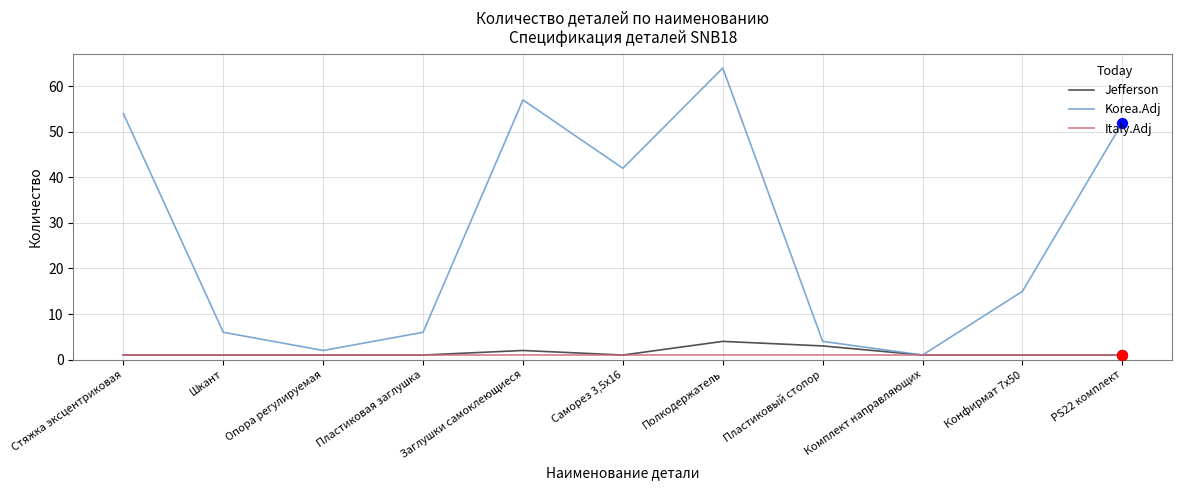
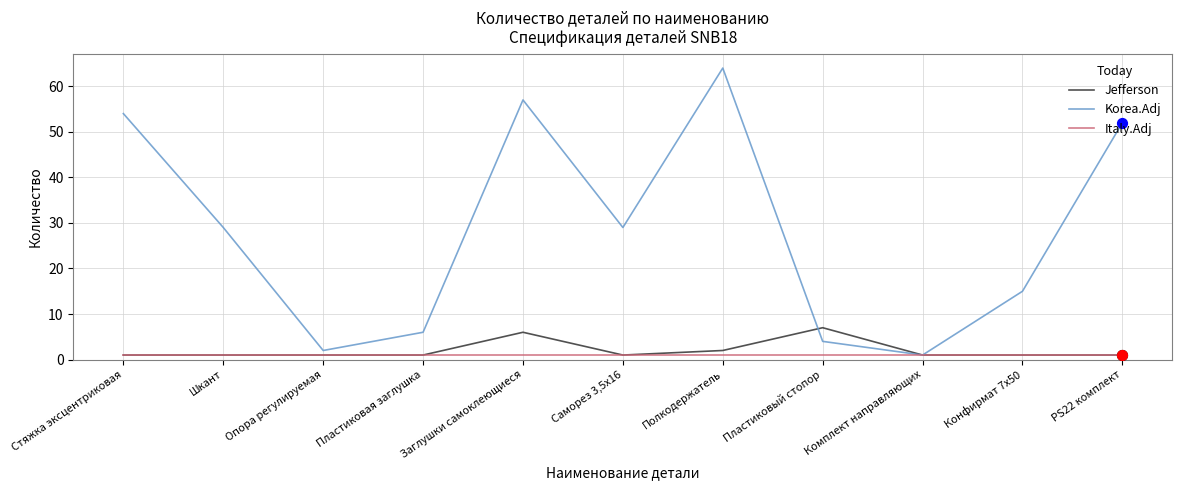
Korea.Adj, Шкант: 6 -> 29
Jefferson, Заглушки самоклеющиеся: 2 -> 6
Korea.Adj, Саморез 3,5х16: 42 -> 29
Jefferson, Полкодержатель: 4 -> 2
Jefferson, Пластиковый стопор: 3 -> 7
